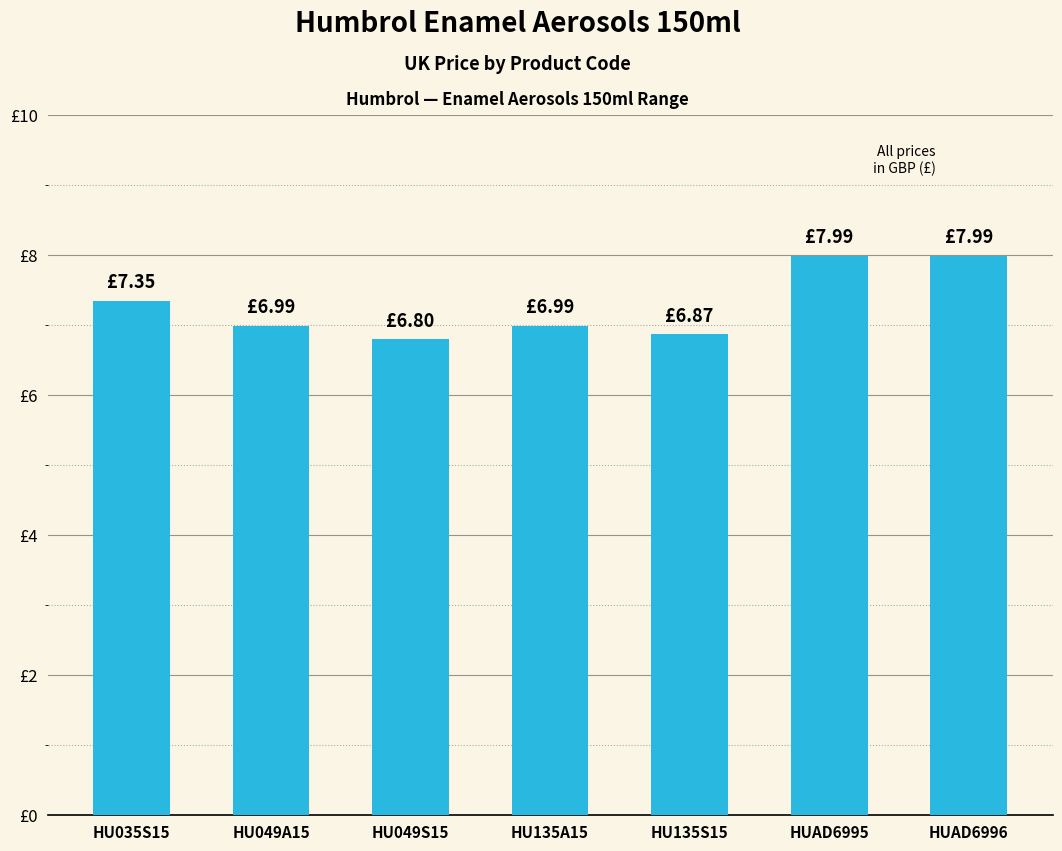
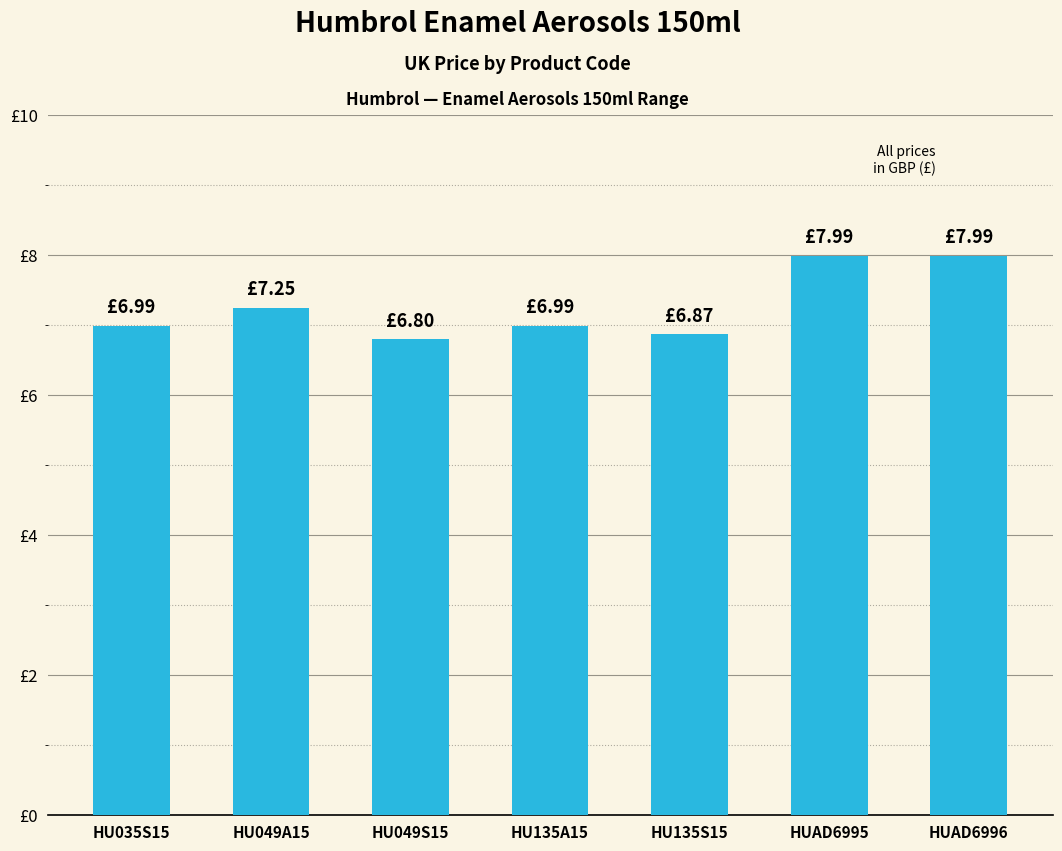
HU035S15: £7.35 -> £6.99
HU049A15: £6.99 -> £7.25
